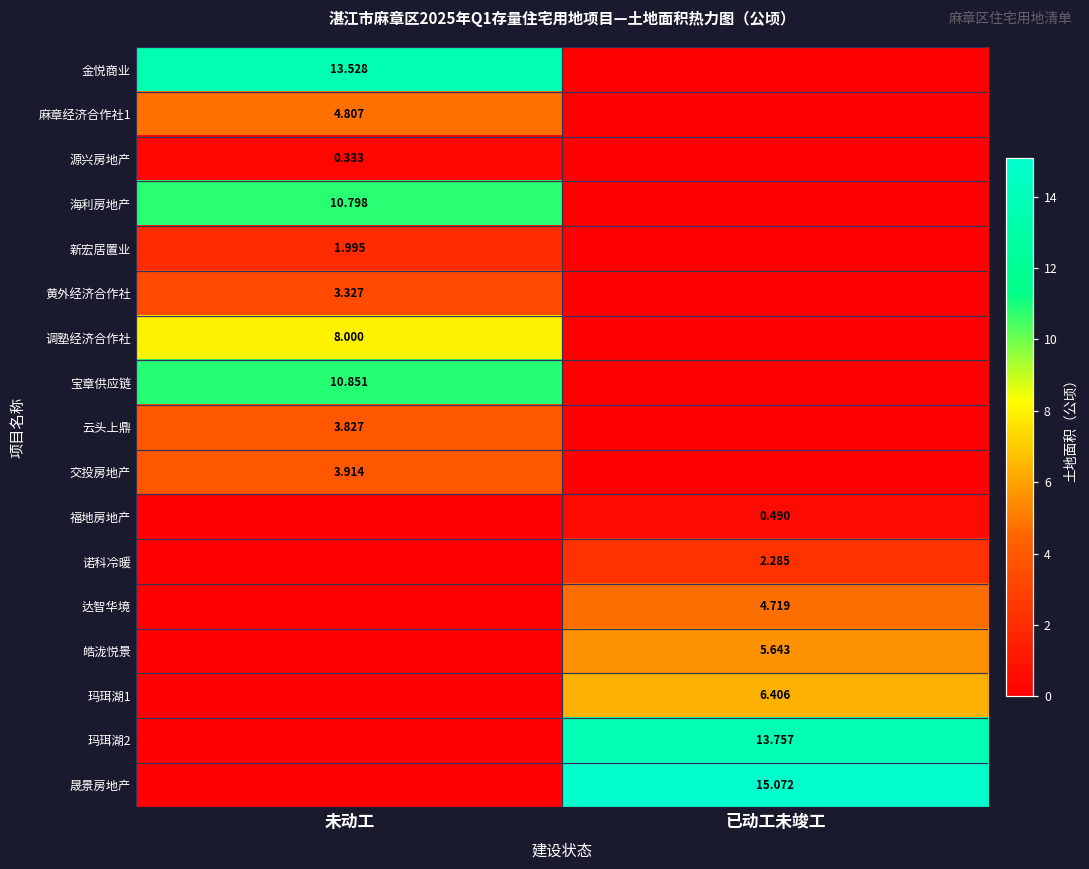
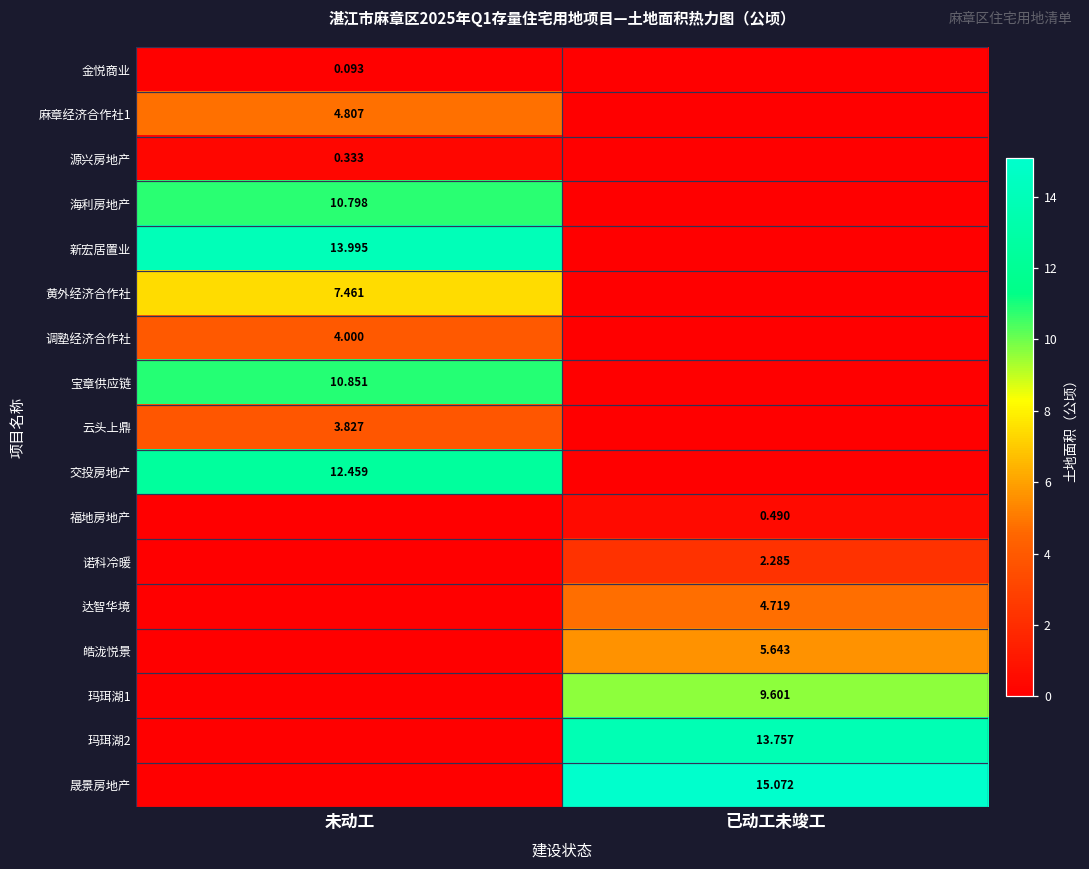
金悦商业, 未动工: 13.528 -> 0.093
新宏居置业, 未动工: 1.995 -> 13.995
黄外经济合作社, 未动工: 3.327 -> 7.461
调塾经济合作社, 未动工: 8.000 -> 4.000
交投房地产, 未动工: 3.914 -> 12.459
玛珥湖1, 已动工未竣工: 6.406 -> 9.601
